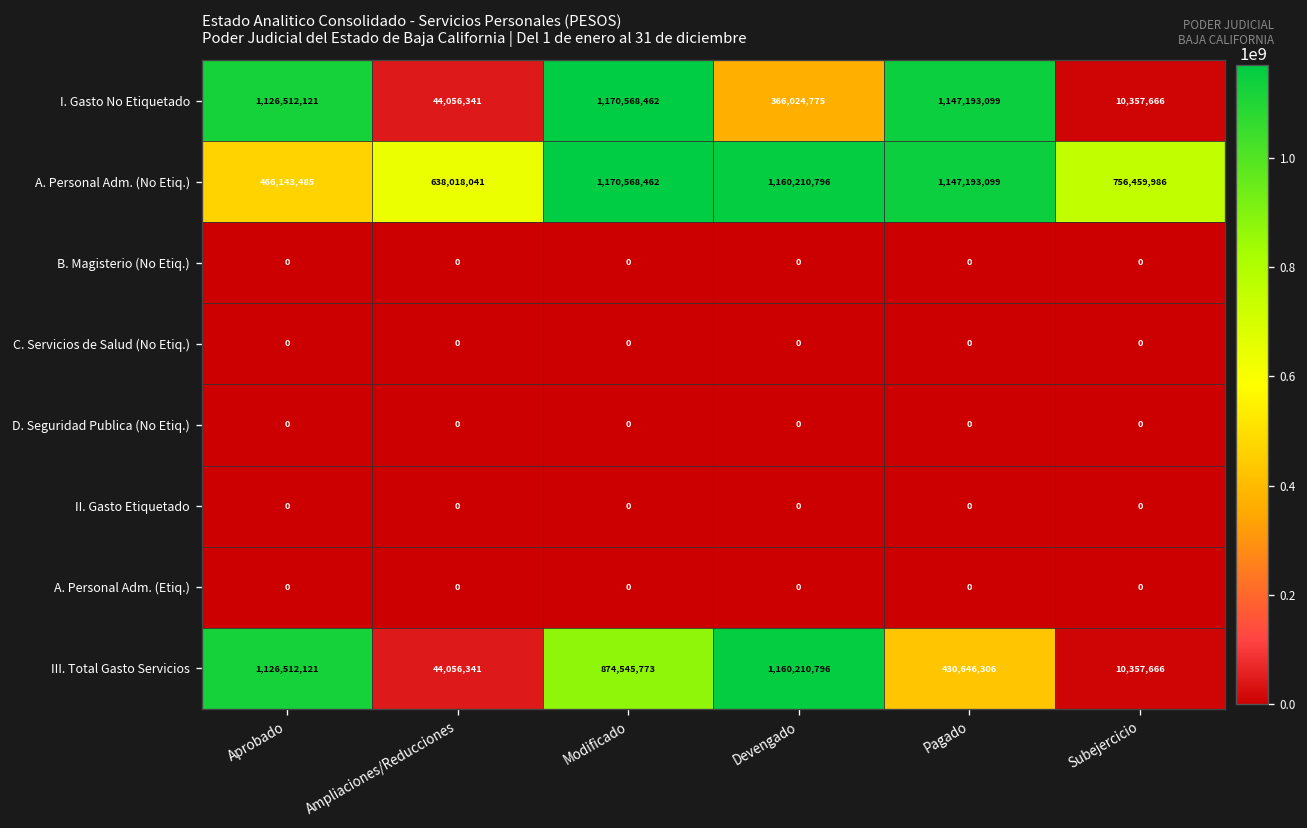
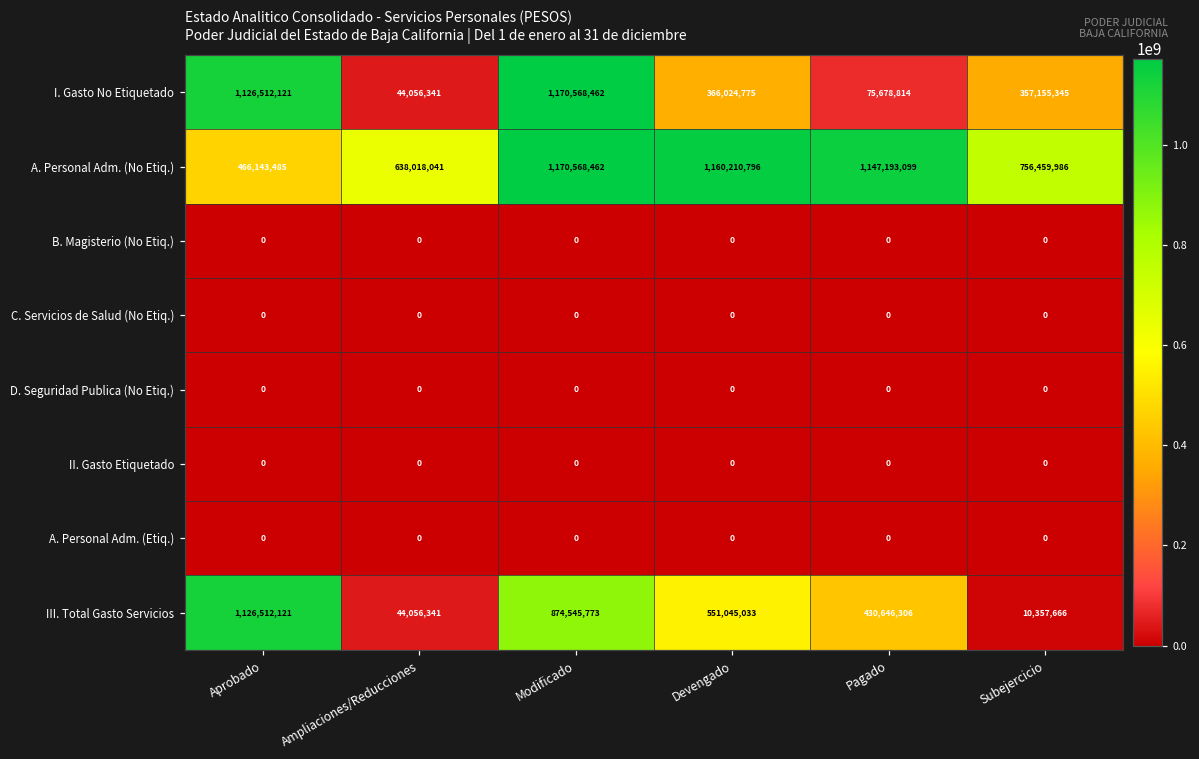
I. Gasto No Etiquetado, Pagado: 1,147,193,099 -> 75,678,814
I. Gasto No Etiquetado, Subejercicio: 10,357,666 -> 357,155,345
III. Total Gasto Servicios, Devengado: 1,160,210,796 -> 551,045,033
